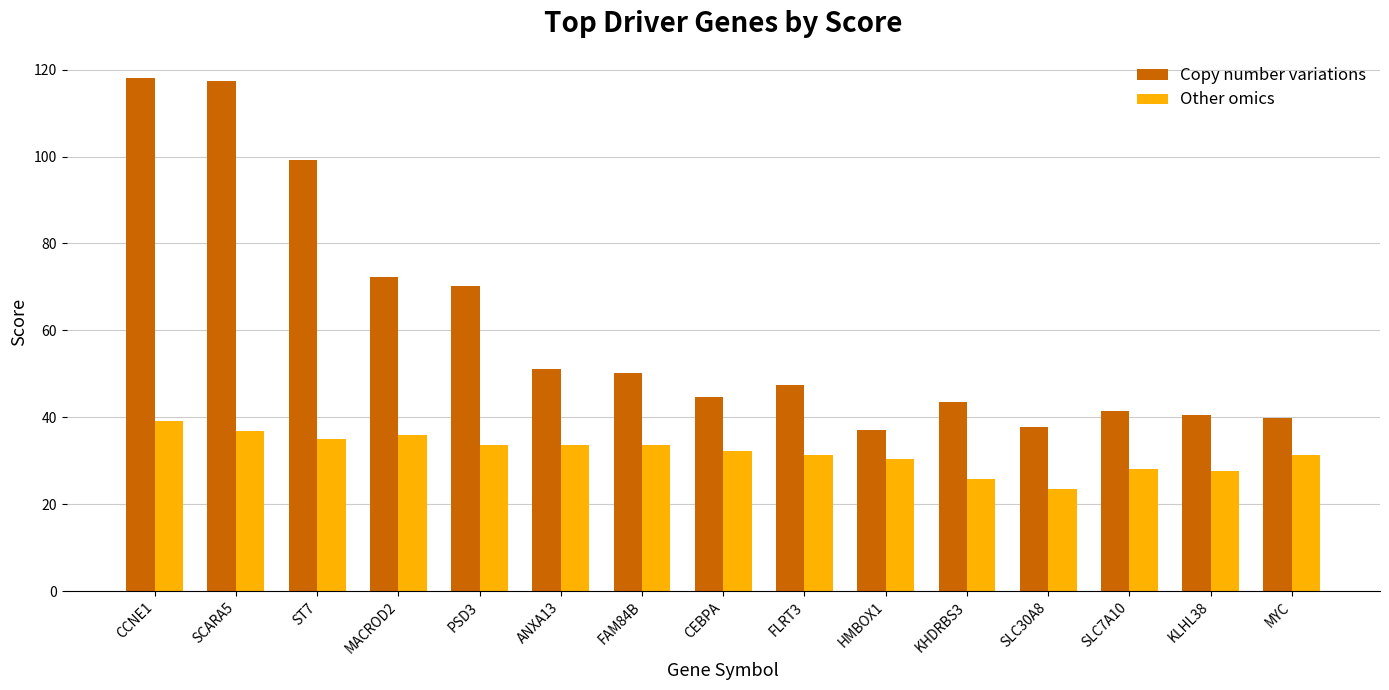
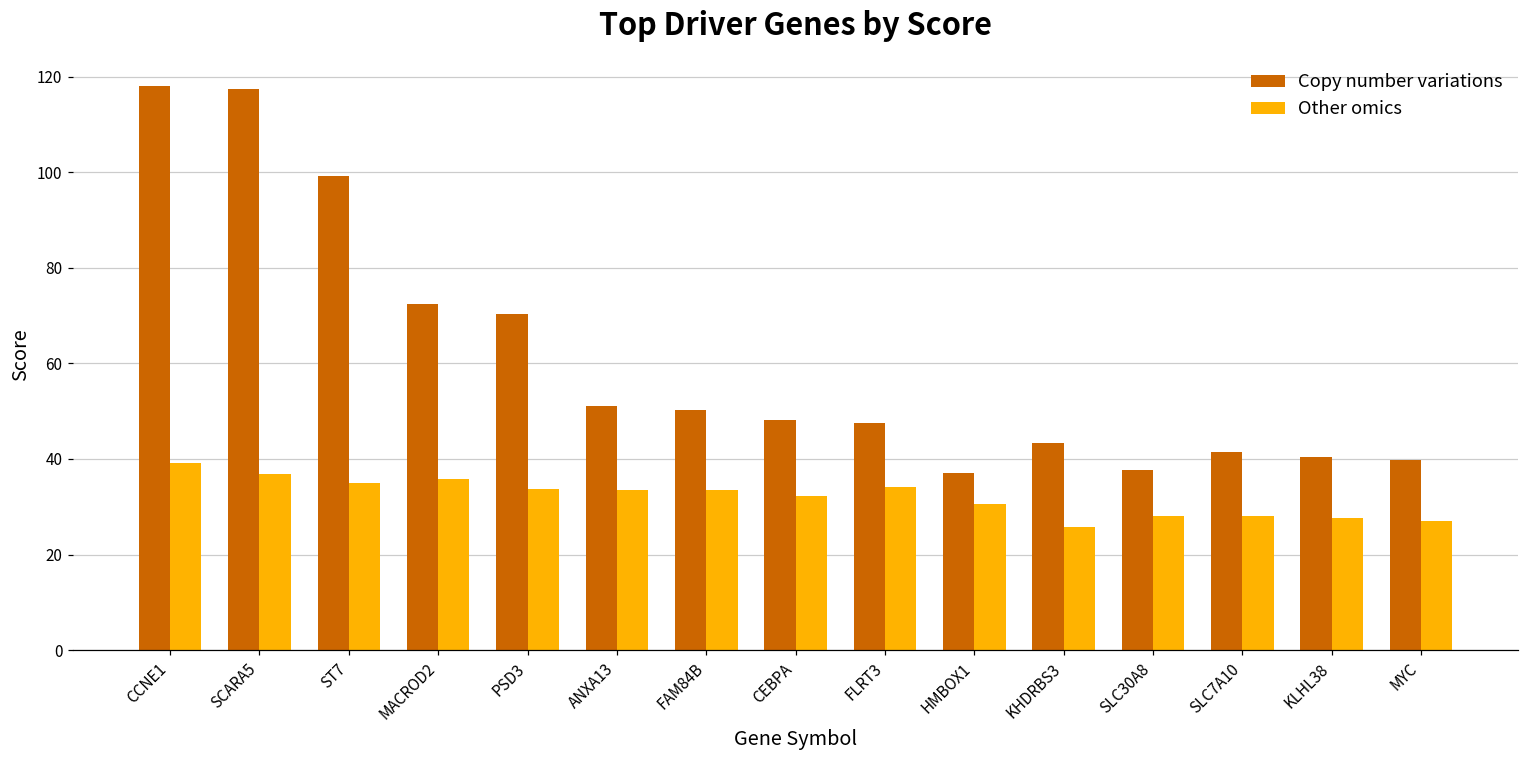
Copy number variations, CEBPA: 45 -> 48
Other omics, FLRT3: 31 -> 34
Other omics, SLC30A8: 24 -> 28
Other omics, MYC: 31 -> 27
